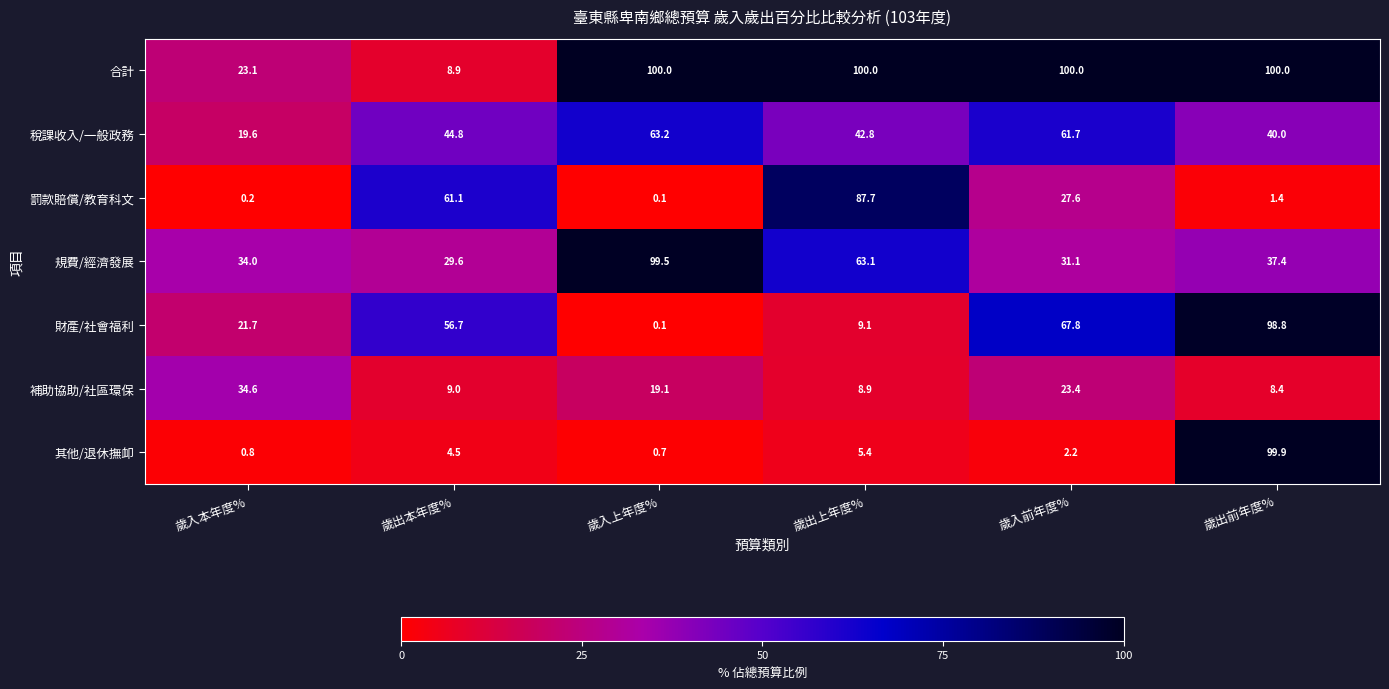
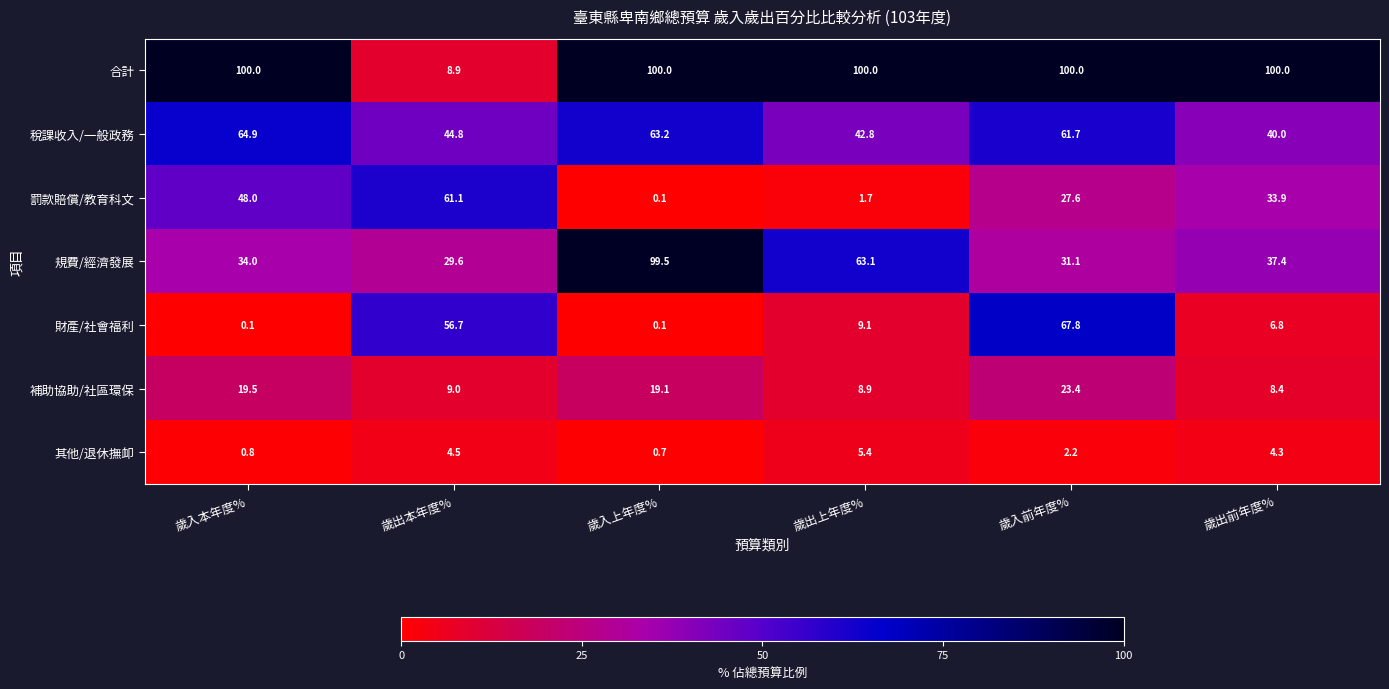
合計, 歲入本年度%: 23.1 -> 100.0
稅課收入/一般政務, 歲入本年度%: 19.6 -> 64.9
罰款賠償/教育科文, 歲入本年度%: 0.2 -> 48.0
罰款賠償/教育科文, 歲出上年度%: 87.7 -> 1.7
罰款賠償/教育科文, 歲出前年度%: 1.4 -> 33.9
財產/社會福利, 歲入本年度%: 21.7 -> 0.1
財產/社會福利, 歲出前年度%: 98.8 -> 6.8
補助協助/社區環保, 歲入本年度%: 34.6 -> 19.5
其他/退休撫卹, 歲出前年度%: 99.9 -> 4.3
